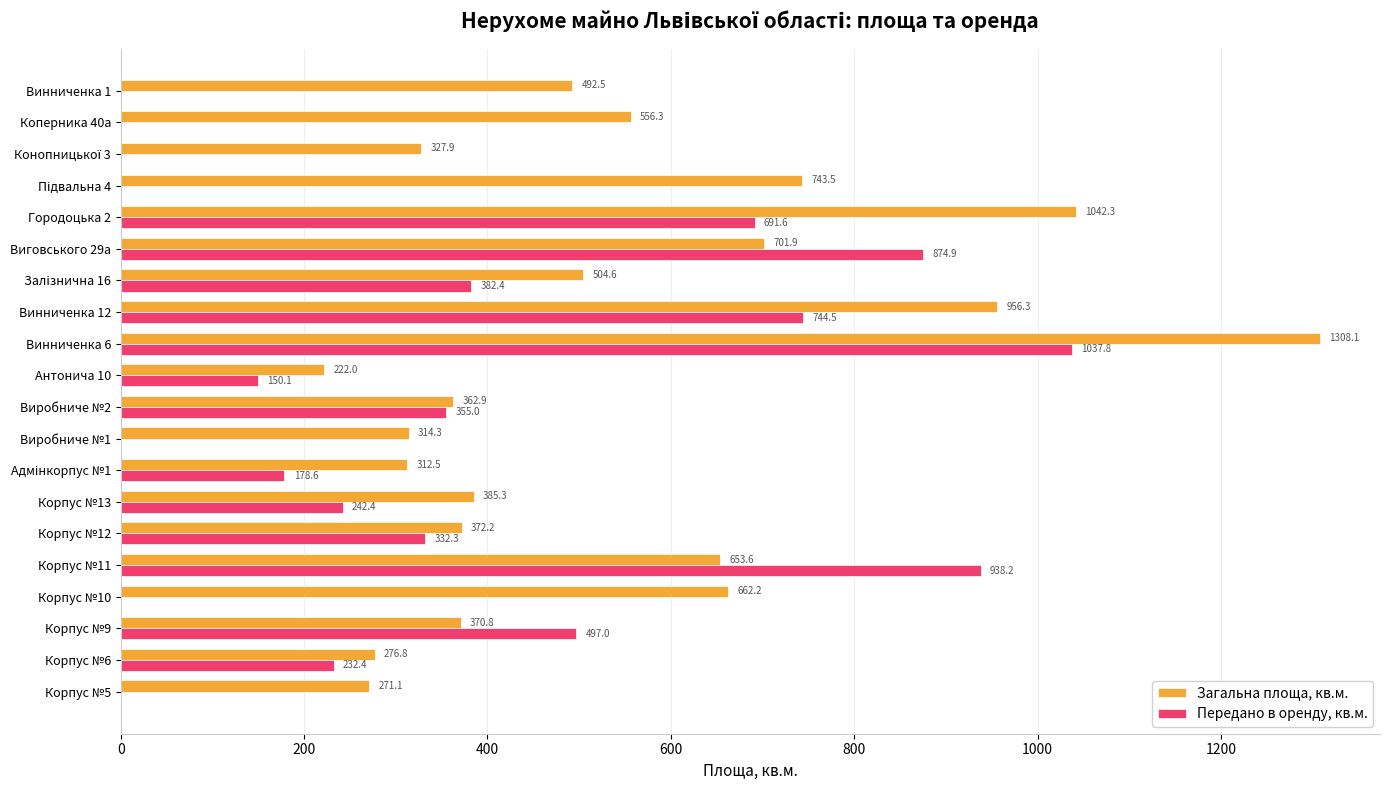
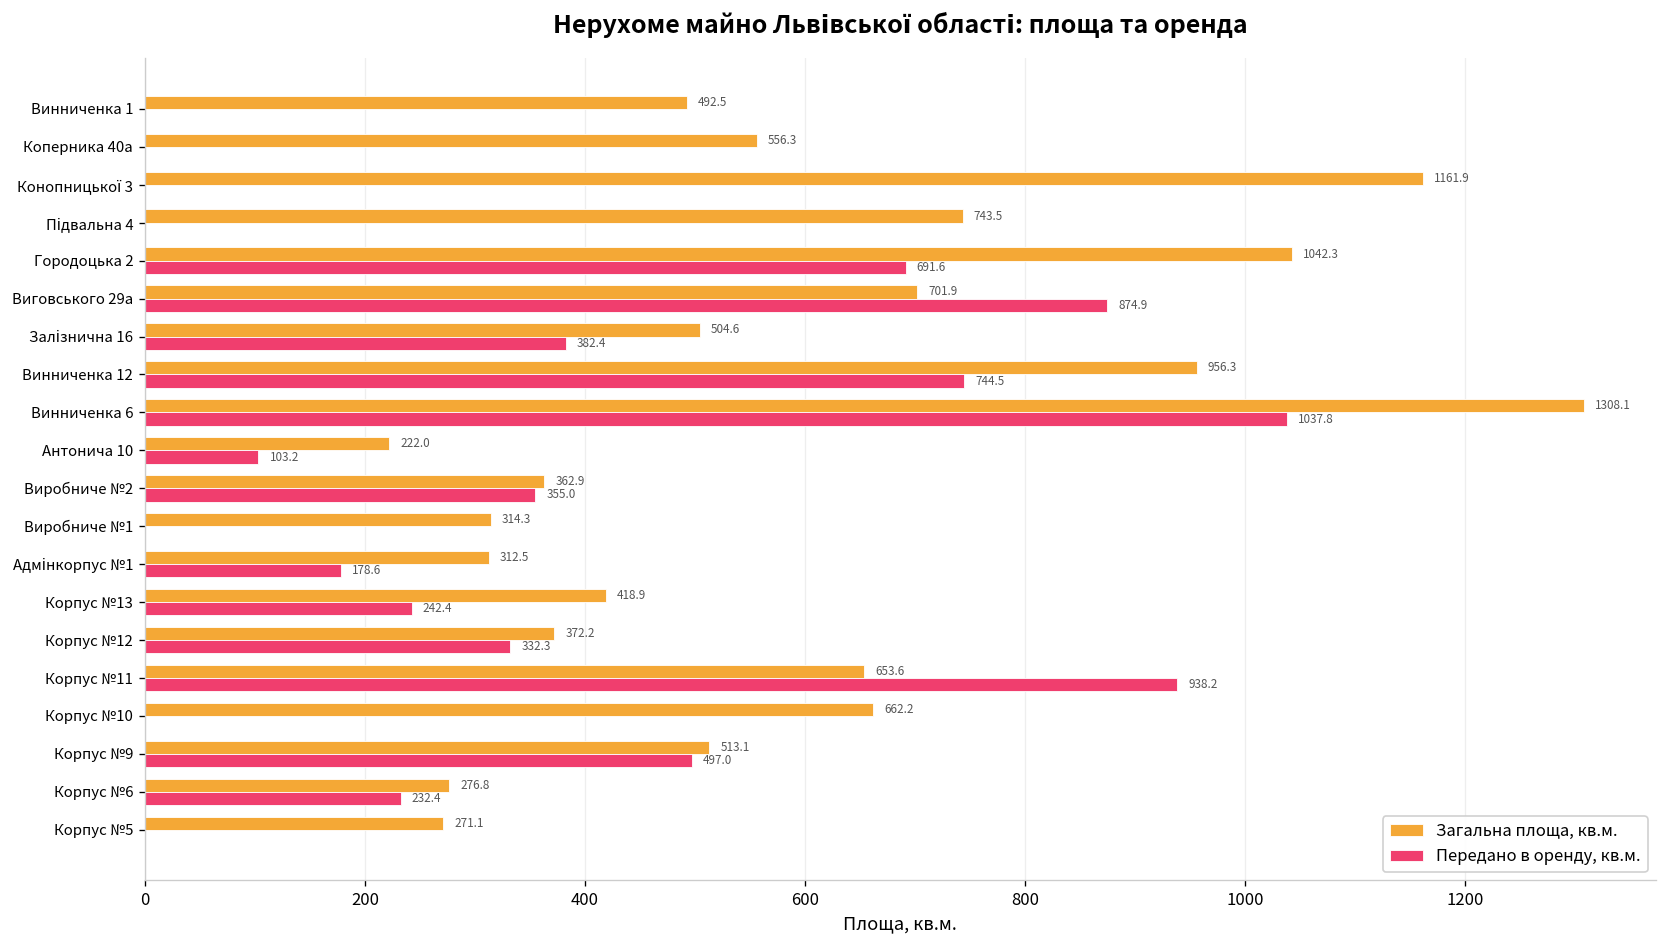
Загальна площа, кв.м., Конопницької 3: 327.9 -> 1161.9
Передано в оренду, кв.м., Антонича 10: 150.1 -> 103.2
Загальна площа, кв.м., Корпус №13: 385.3 -> 418.9
Загальна площа, кв.м., Корпус №9: 370.8 -> 513.1
